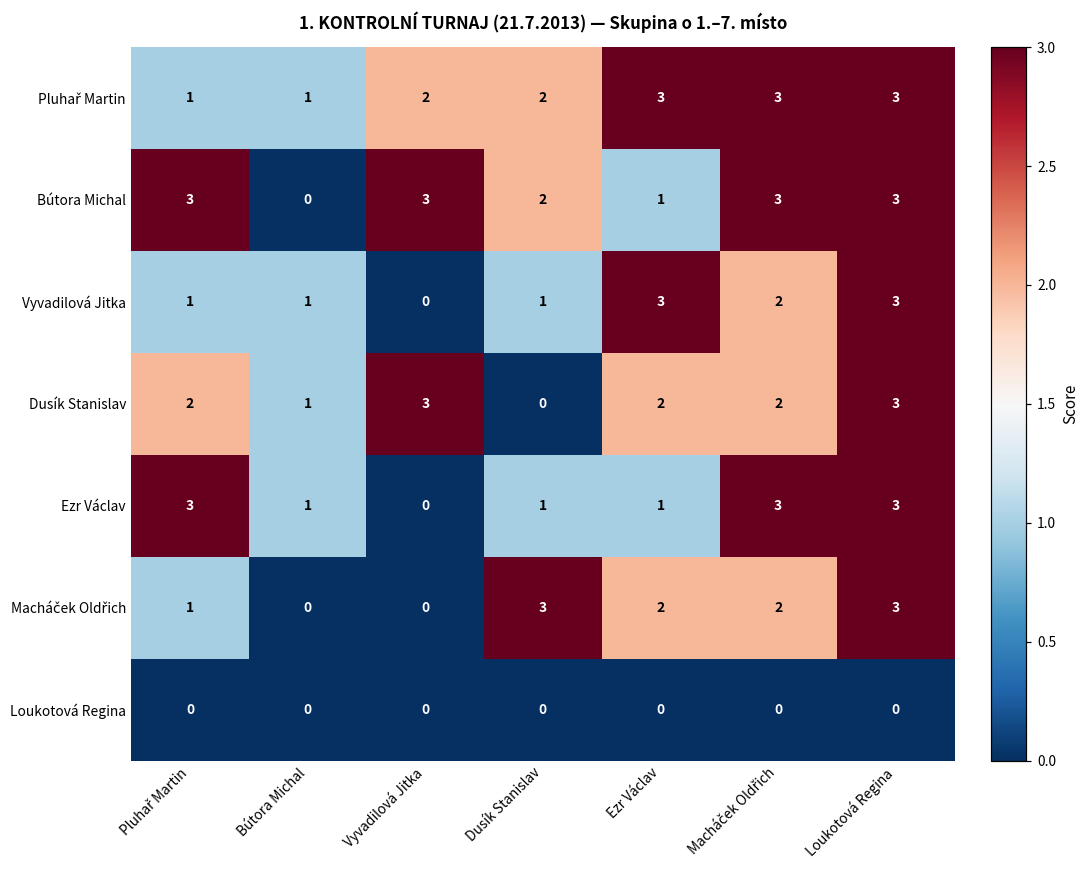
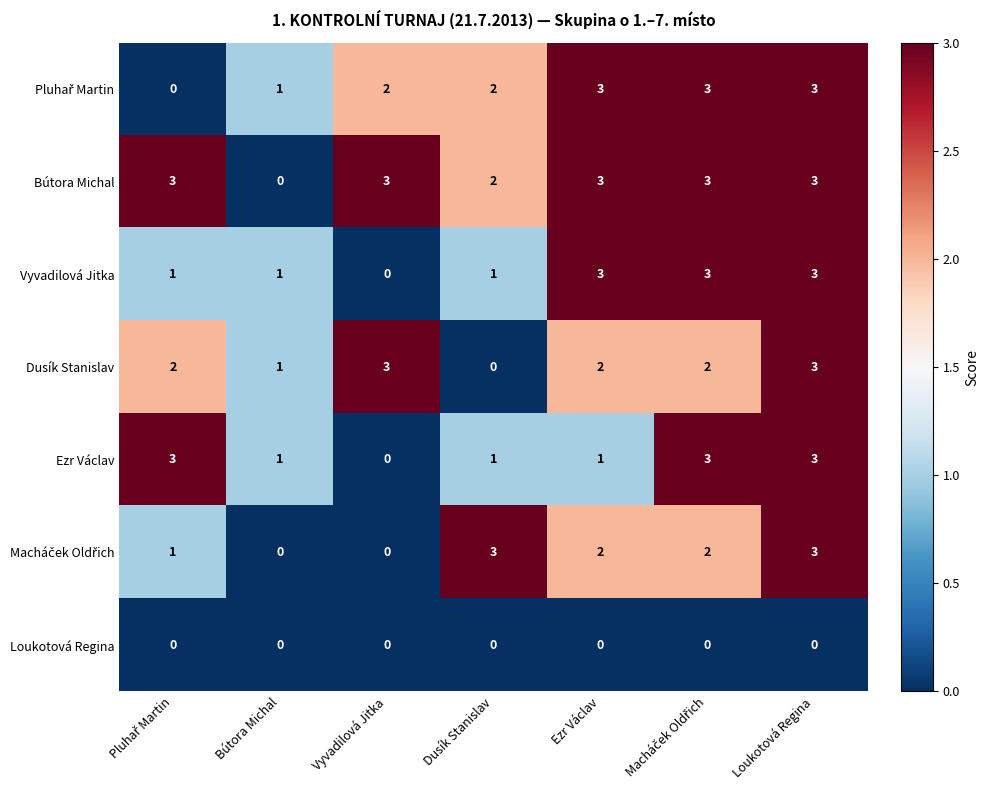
Pluhař Martin, Pluhař Martin: 1 -> 0
Bútora Michal, Ezr Václav: 1 -> 3
Vyvadilová Jitka, Macháček Oldřich: 2 -> 3
